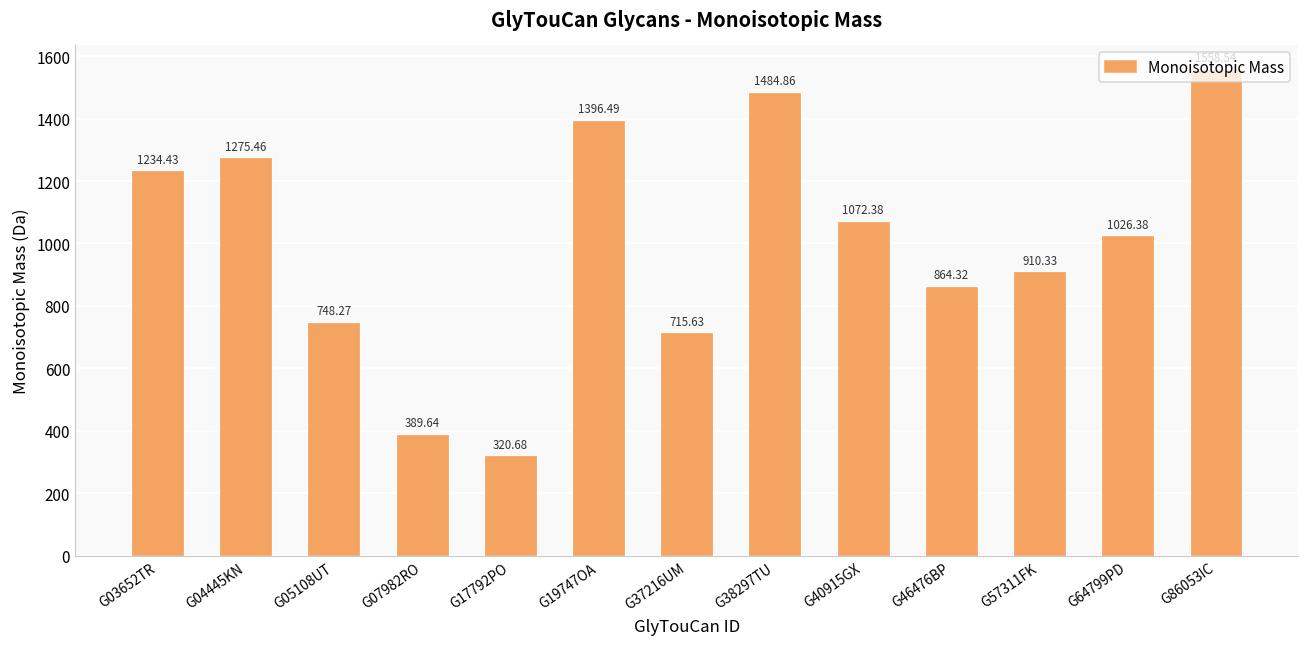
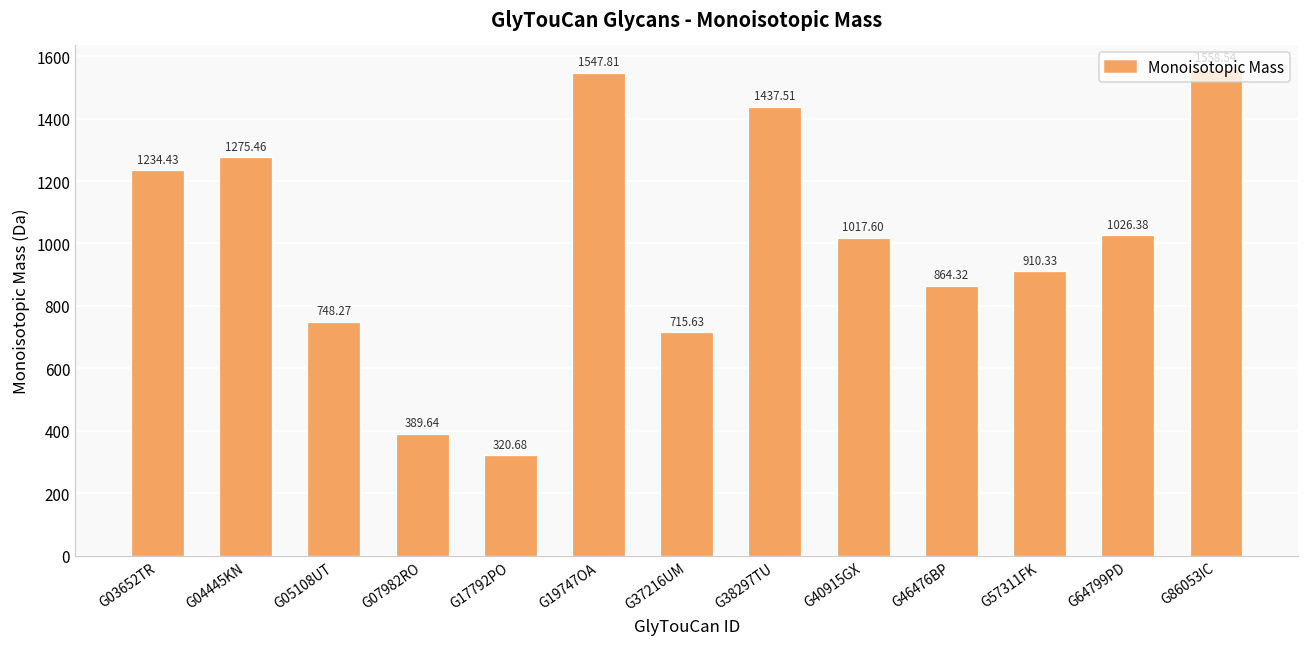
G19747OA: 1396.49 -> 1547.81
G38297TU: 1484.86 -> 1437.51
G40915GX: 1072.38 -> 1017.60
